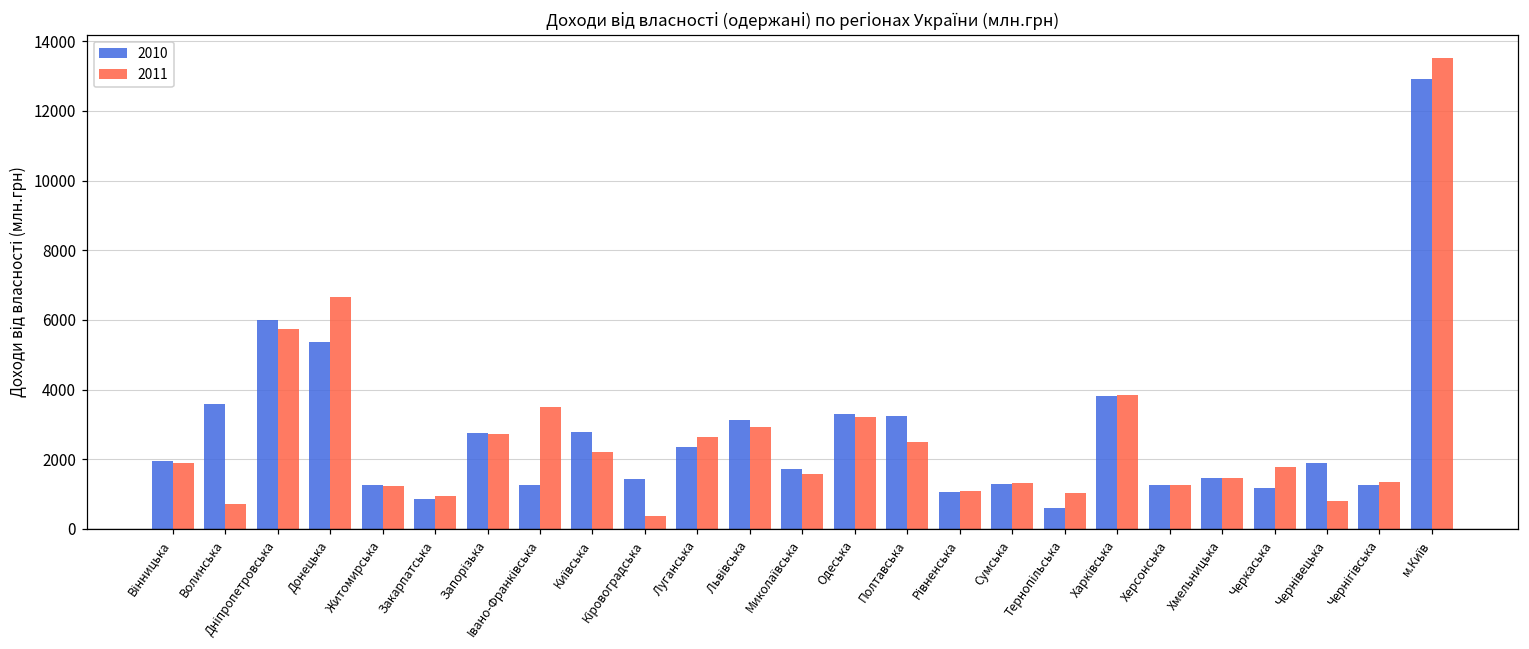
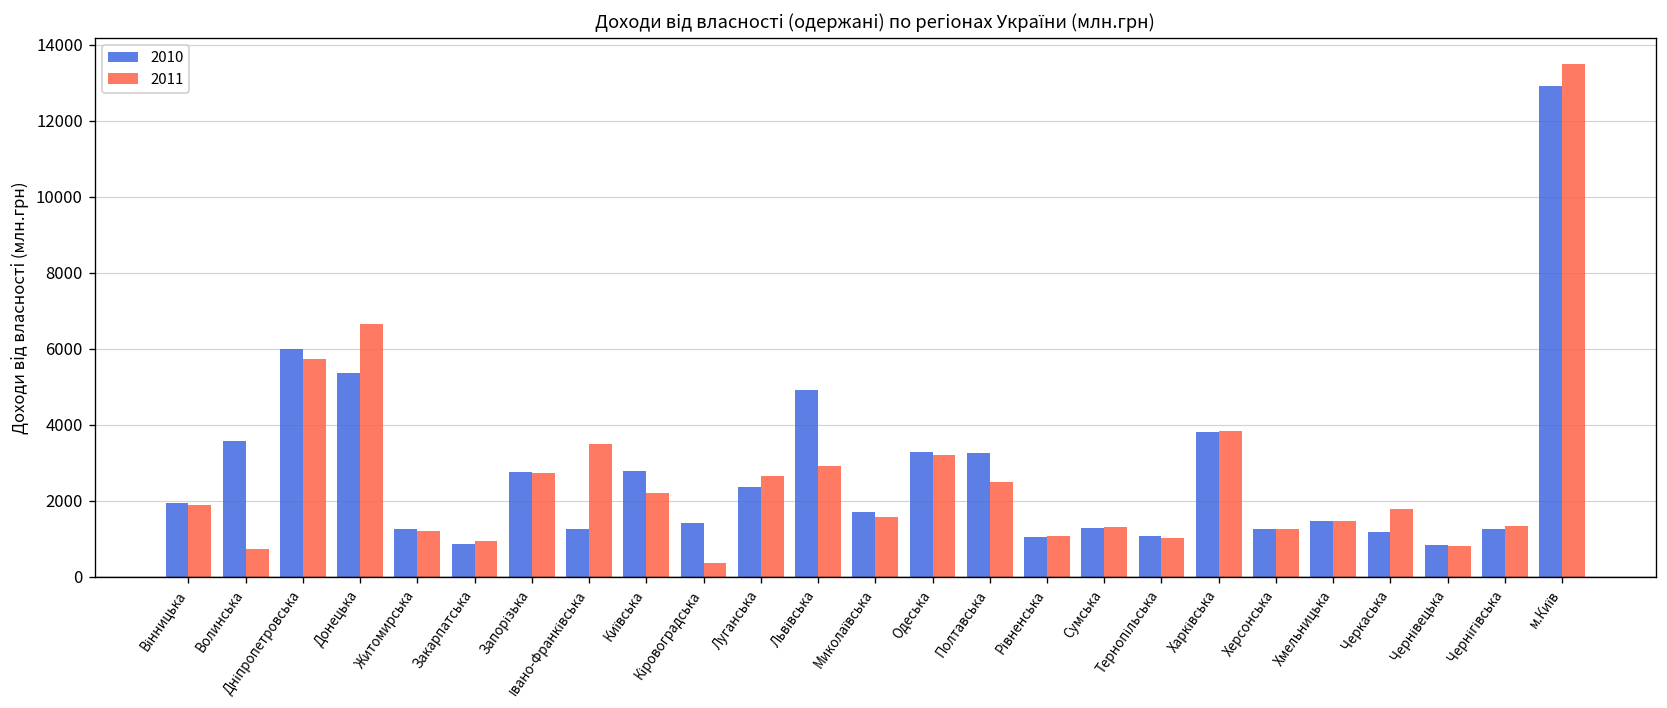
2010, Львівська: 3100 -> 4900
2010, Тернопільська: 600 -> 1100
2010, Чернівецька: 1900 -> 800
